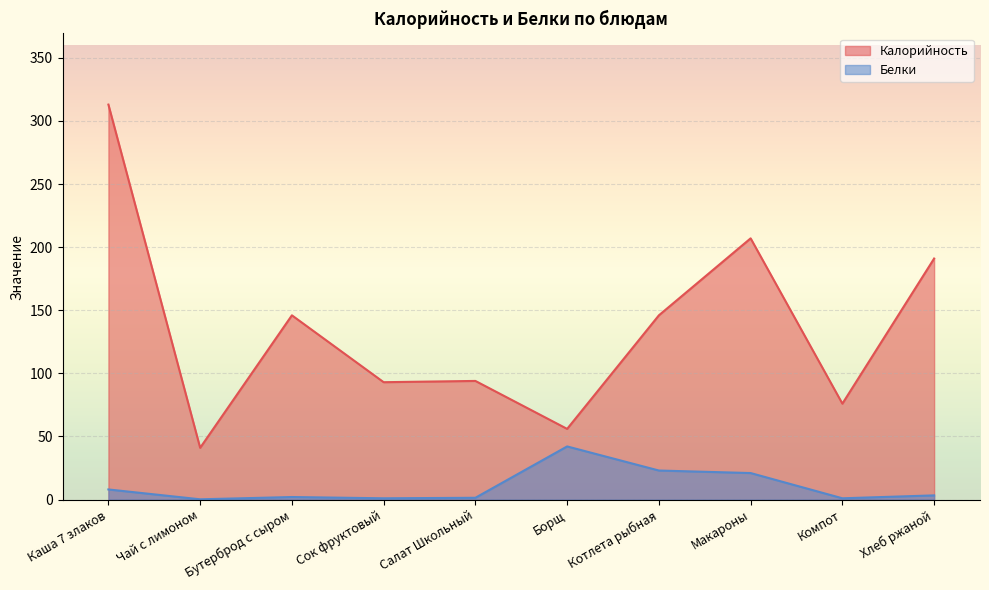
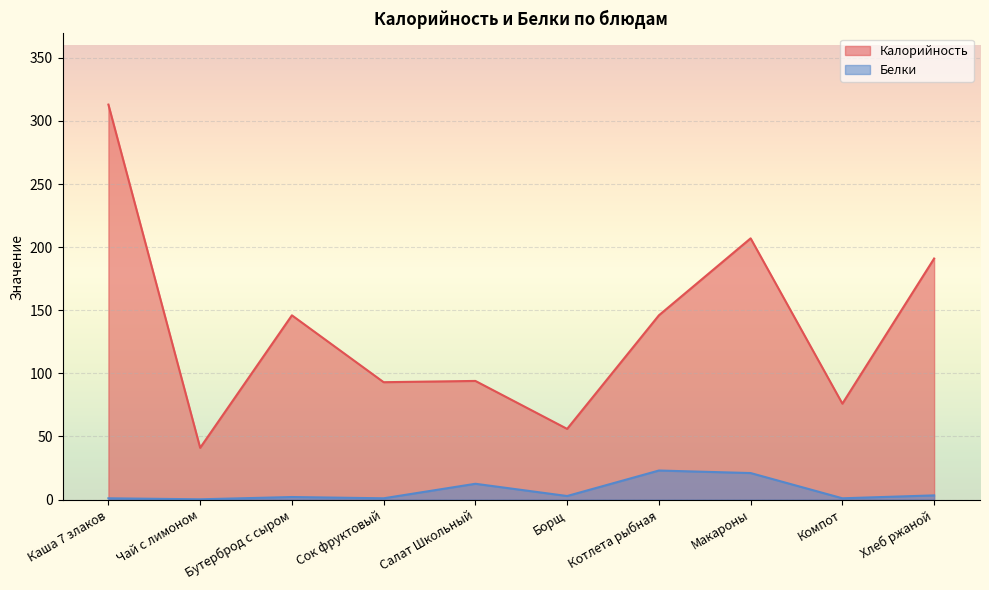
Белки, Каша 7 злаков: 8 -> 1
Белки, Салат Школьный: 1 -> 13
Белки, Борщ: 42 -> 3
